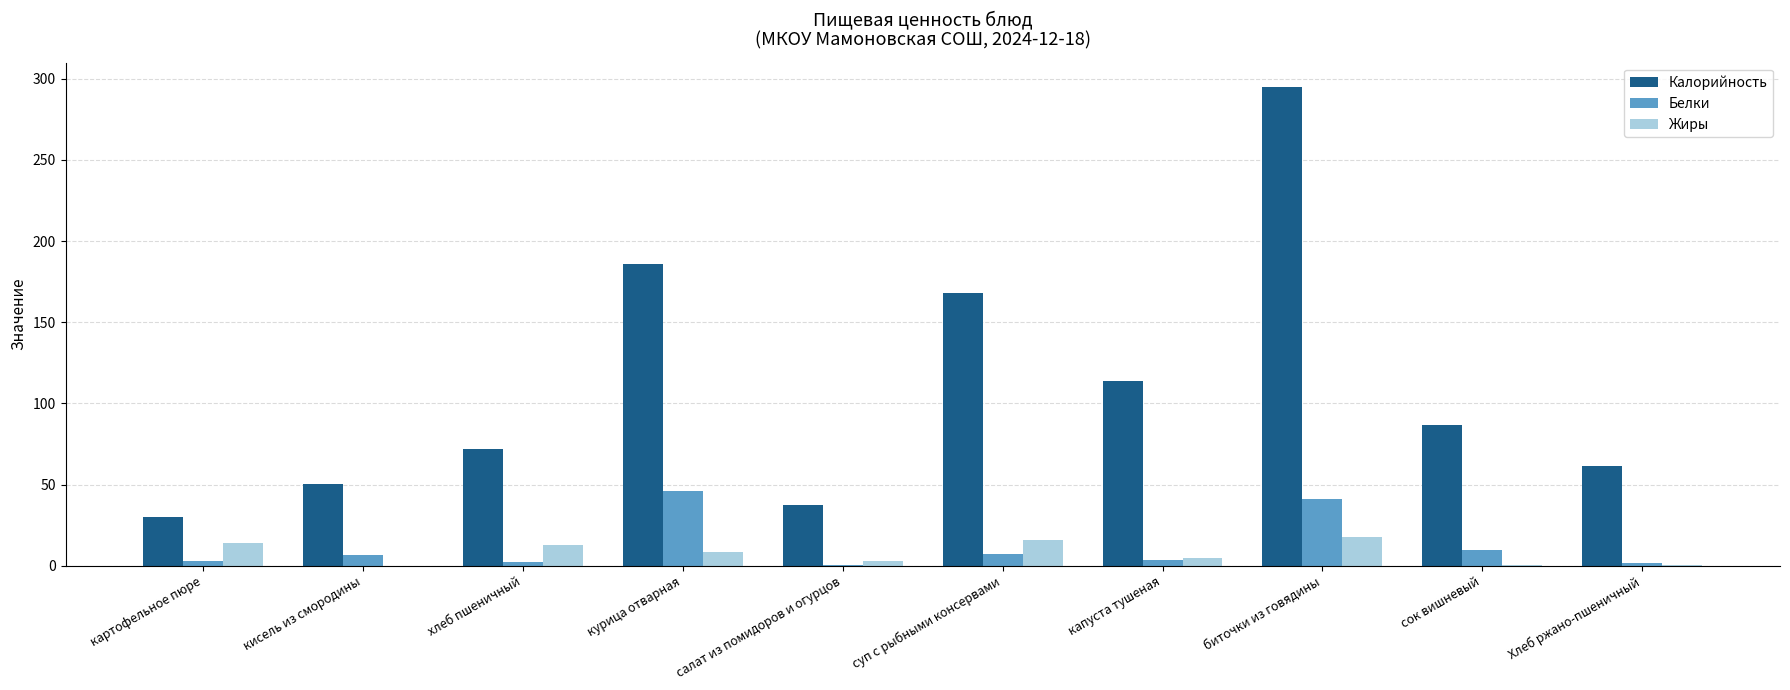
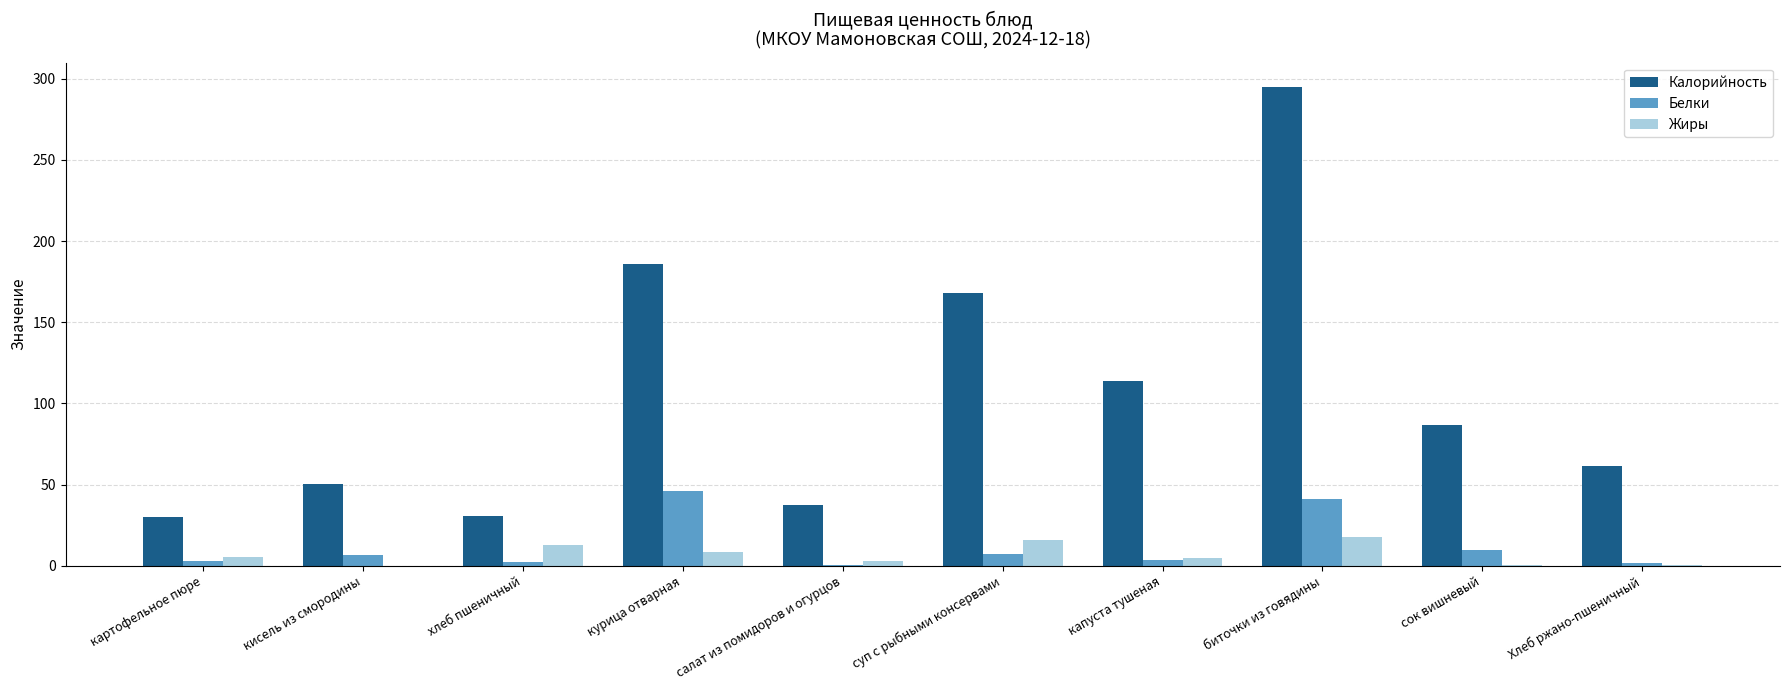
Жиры, картофельное пюре: 14 -> 5
Калорийность, хлеб пшеничный: 72 -> 31
